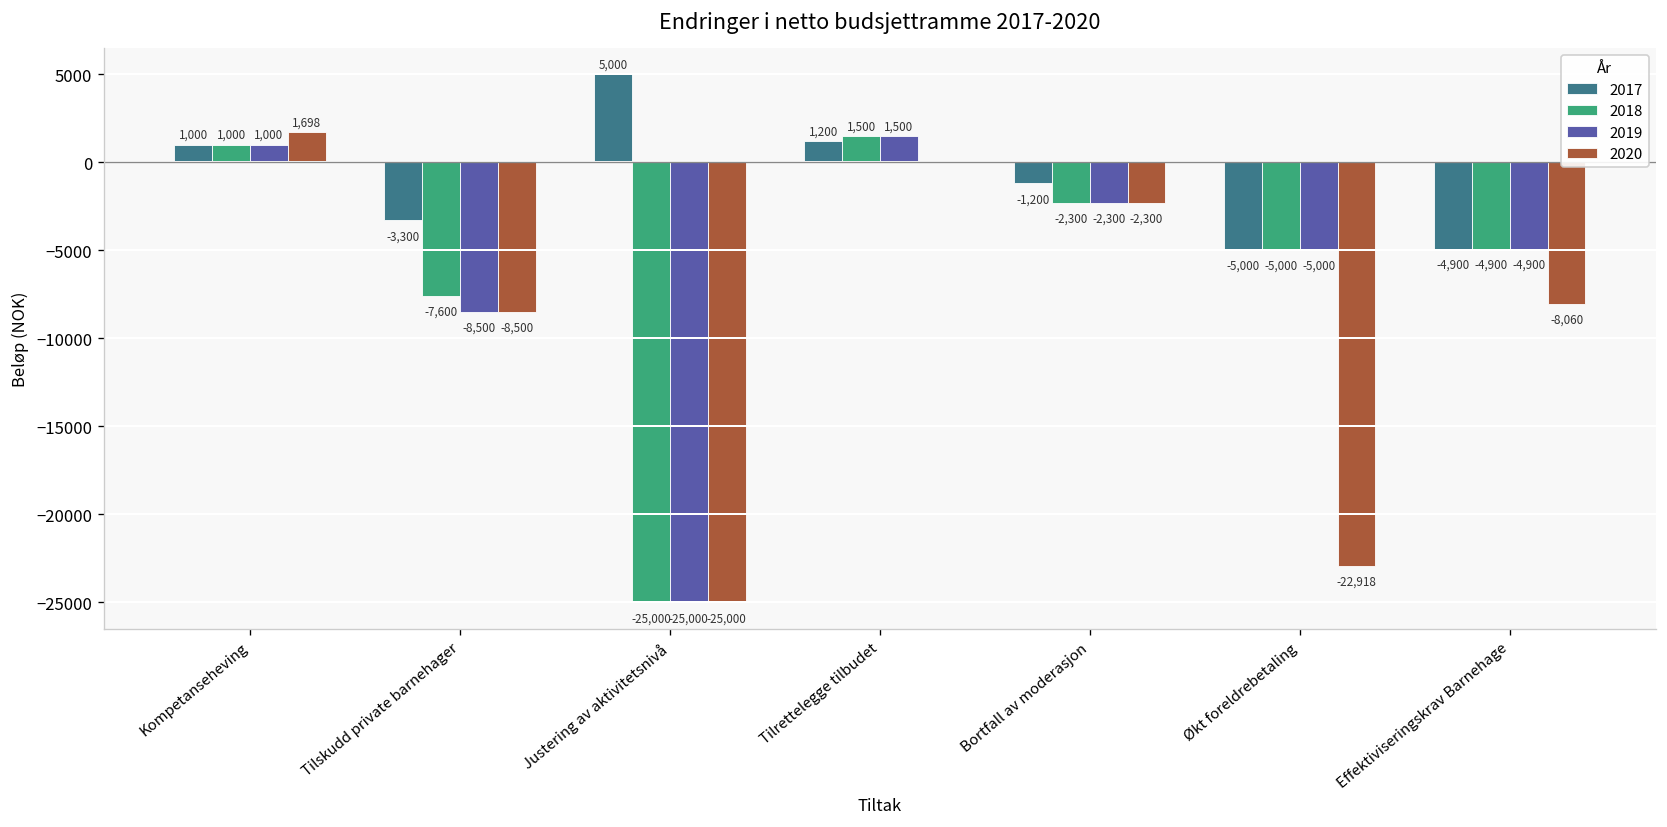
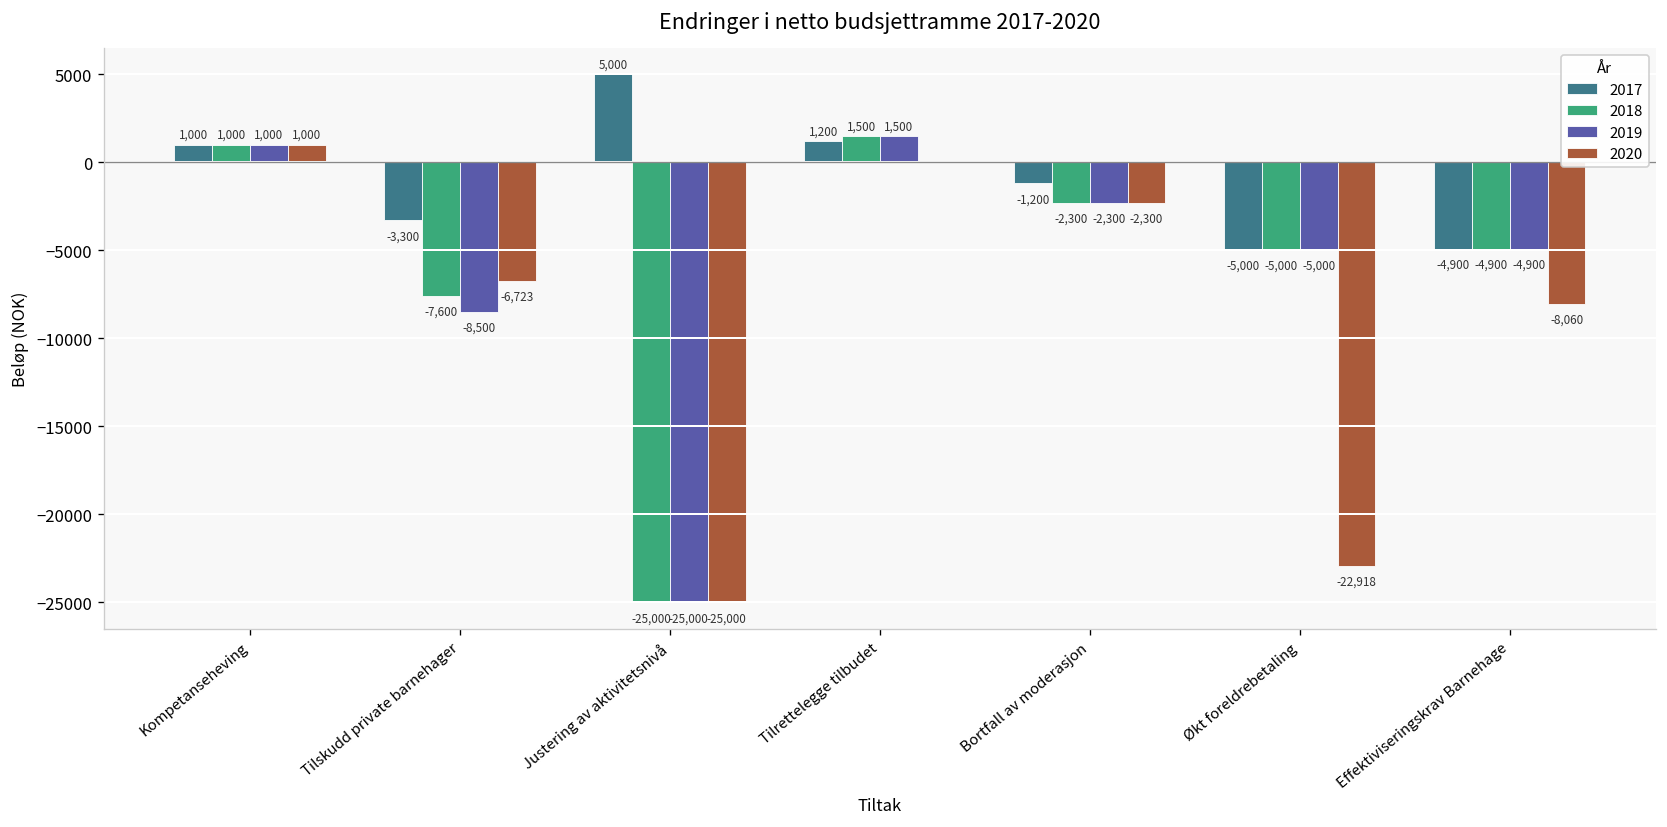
2020, Kompetanseheving: 1,698 -> 1,000
2020, Tilskudd private barnehager: -8,500 -> -6,723
